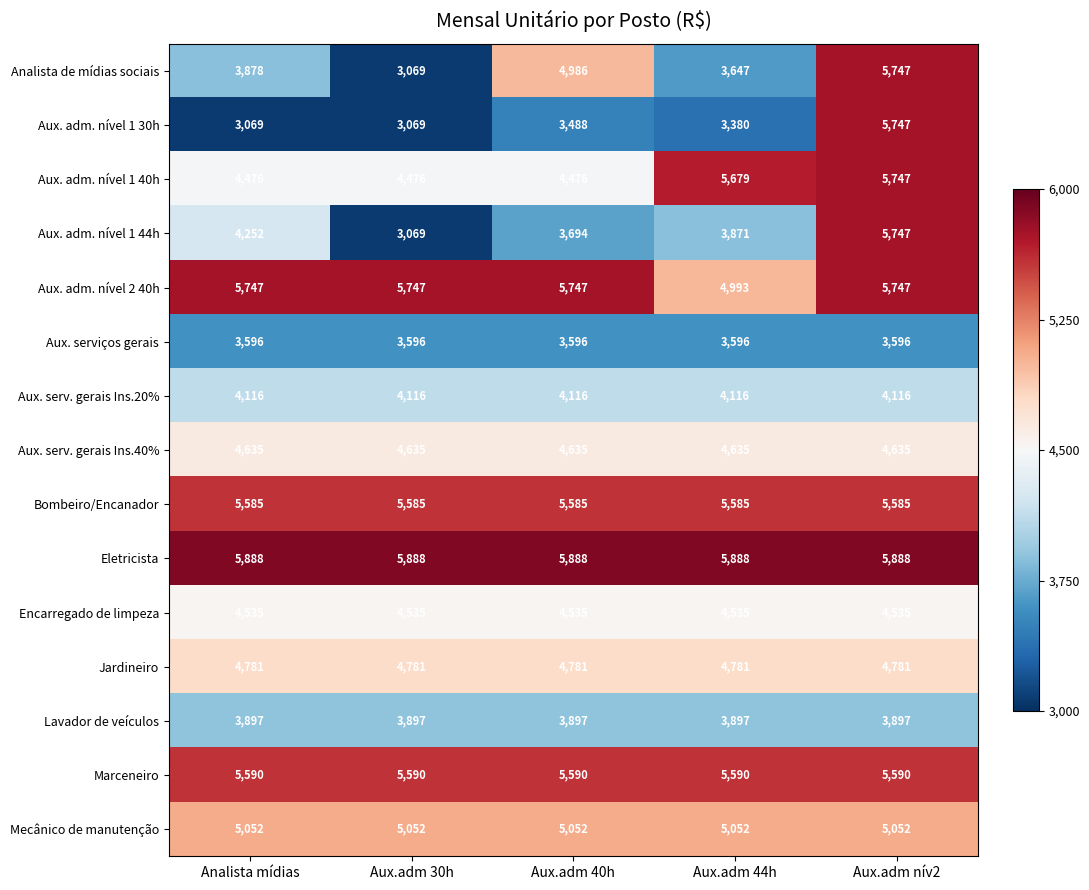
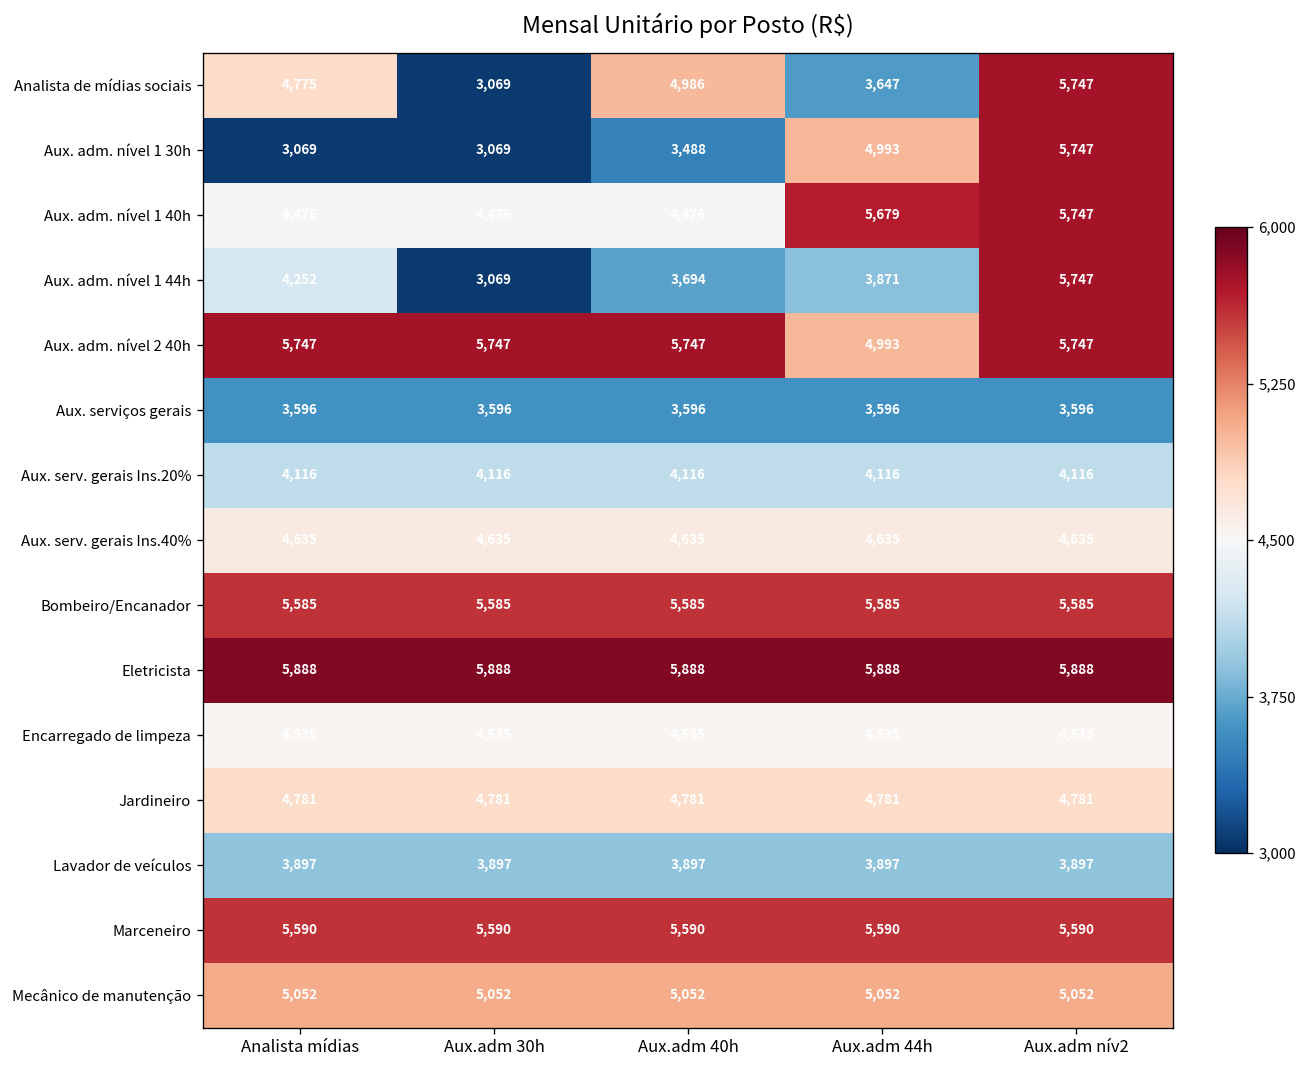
Analista de mídias sociais, Analista mídias: 3,878 -> 4,775
Aux. adm. nível 1 30h, Aux.adm 44h: 3,380 -> 4,993
